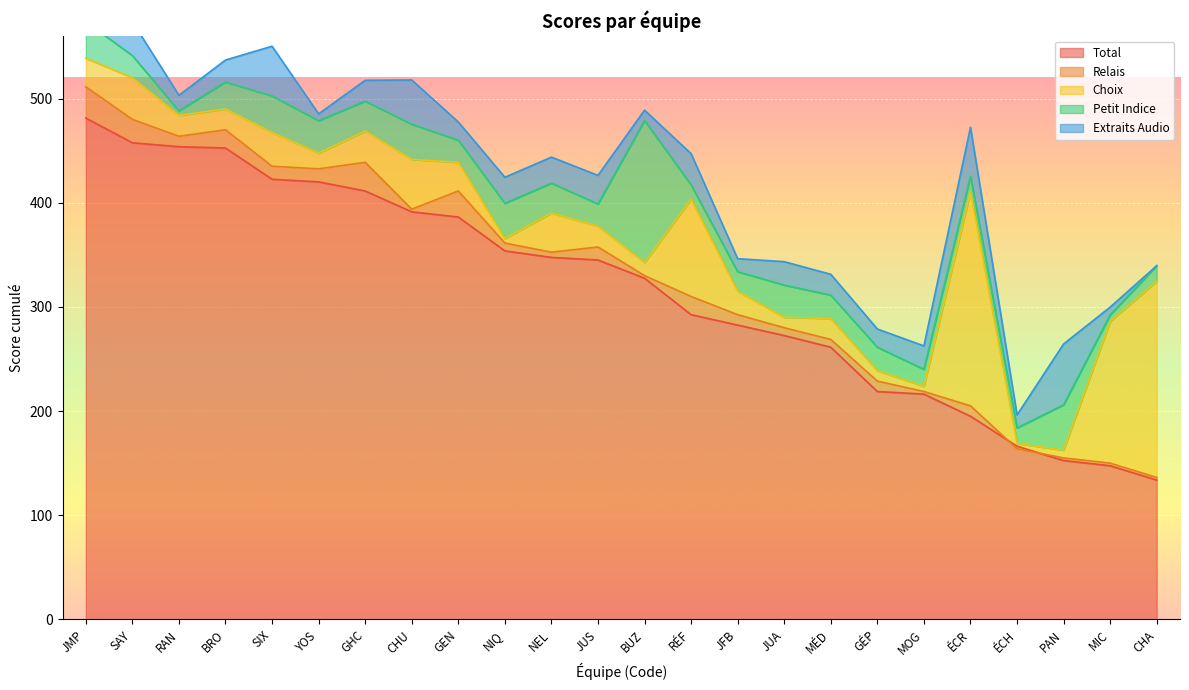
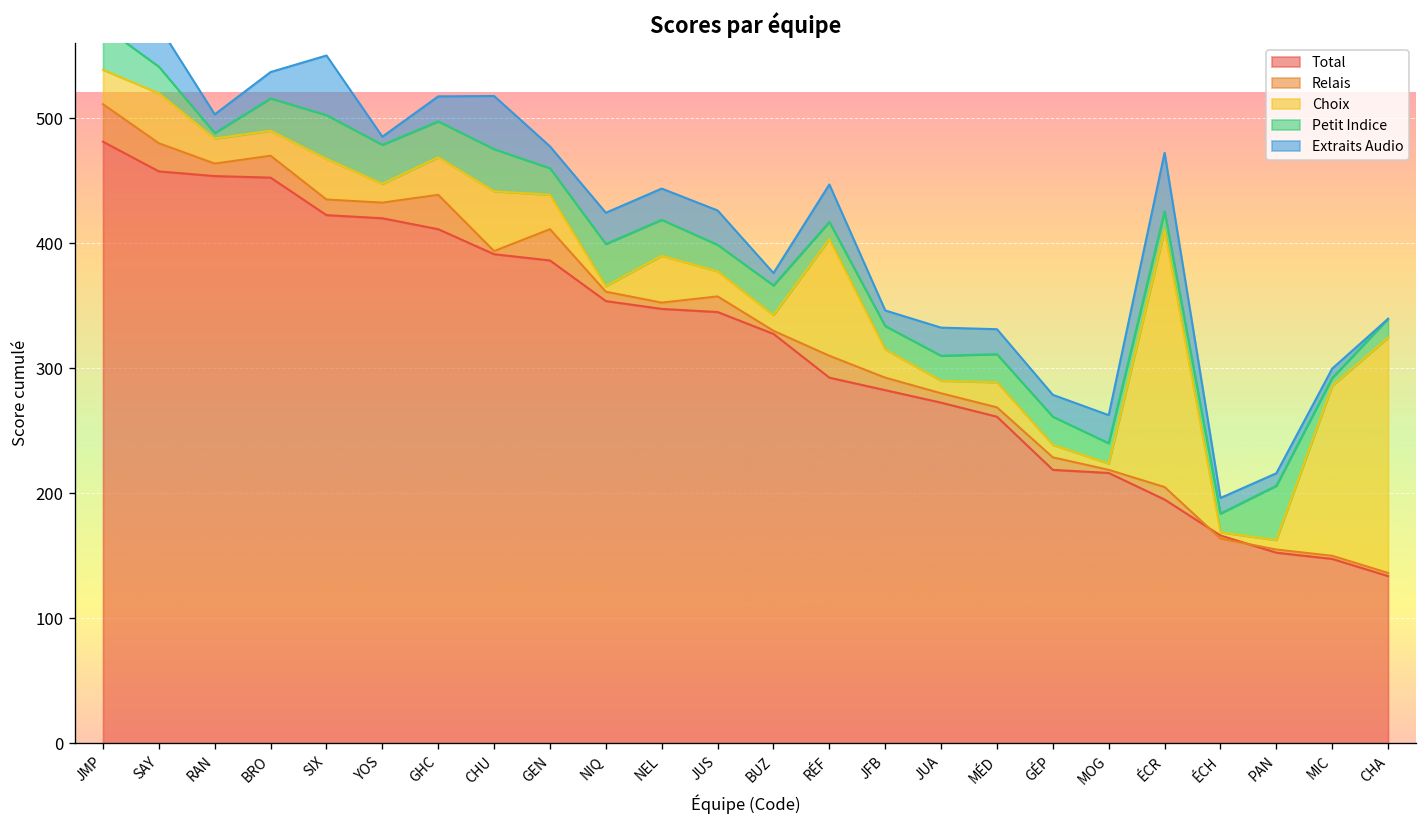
Petit Indice, BUZ: 136 -> 24
Petit Indice, JUA: 31 -> 20
Extraits Audio, PAN: 58 -> 10
